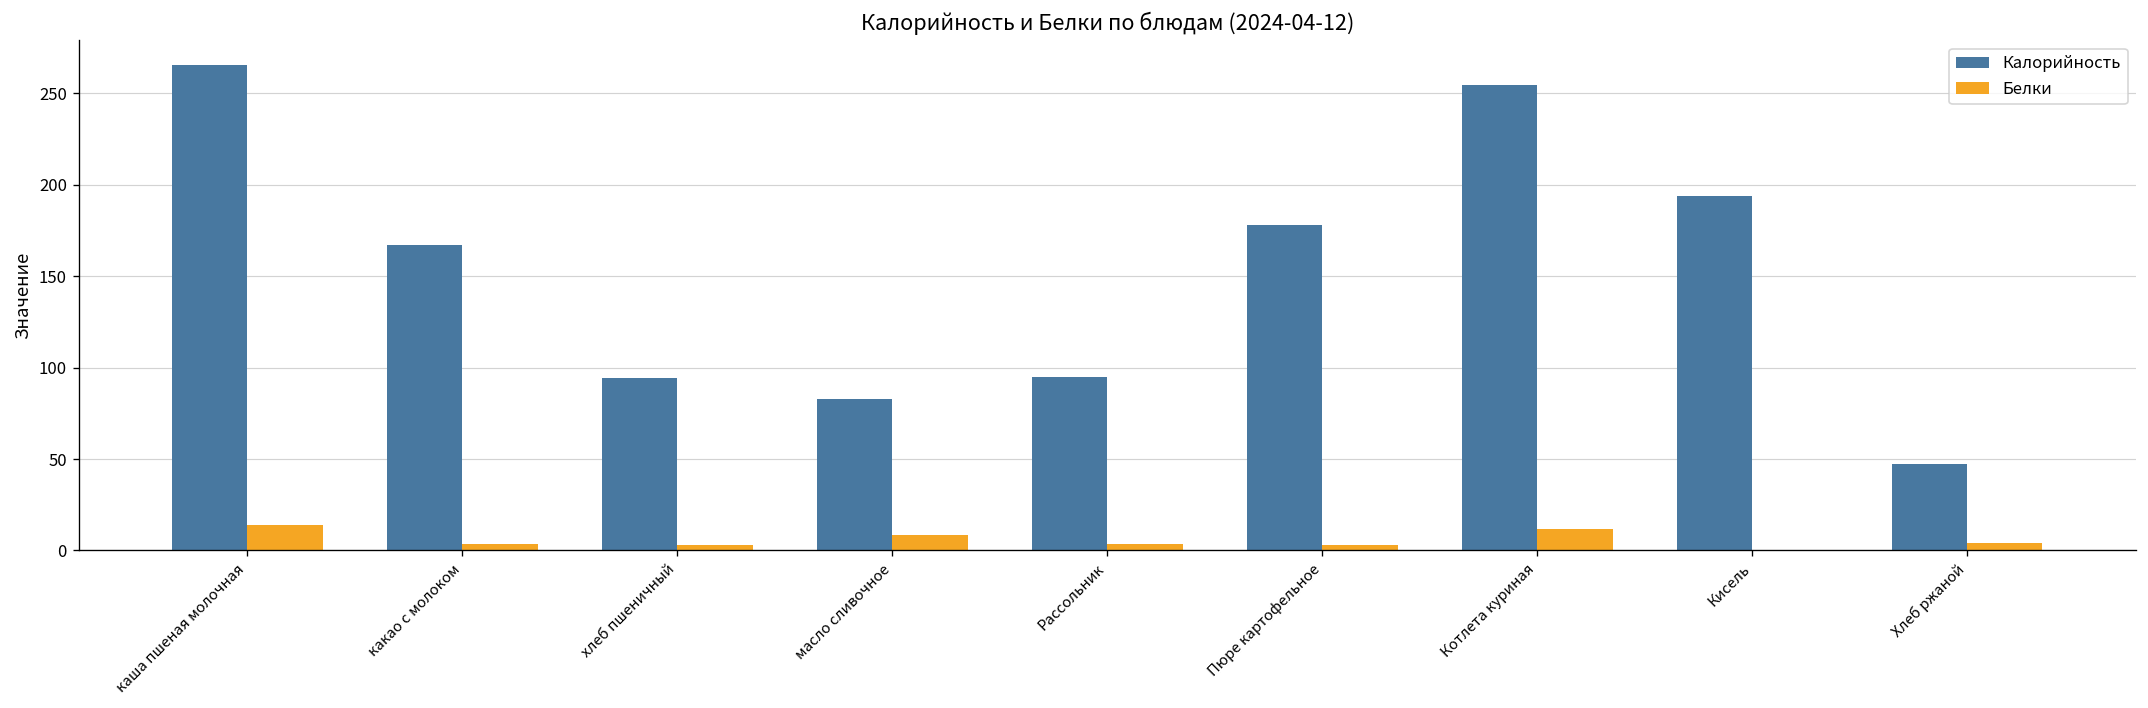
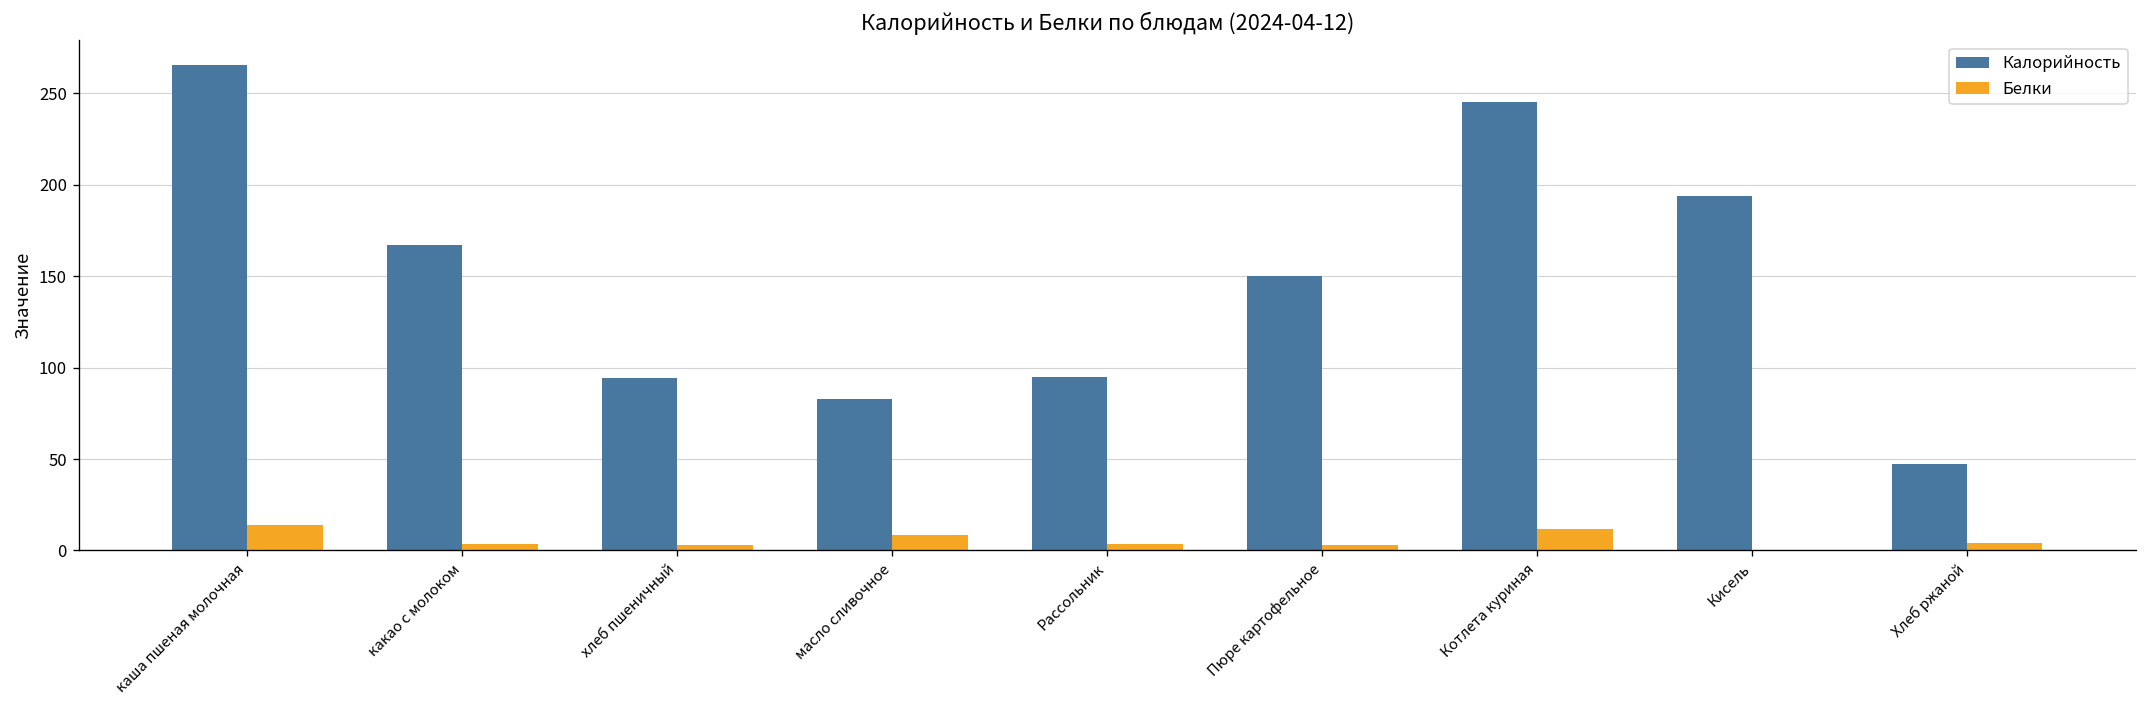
Калорийность, Пюре картофельное: 178 -> 150
Калорийность, Котлета куриная: 254 -> 245
